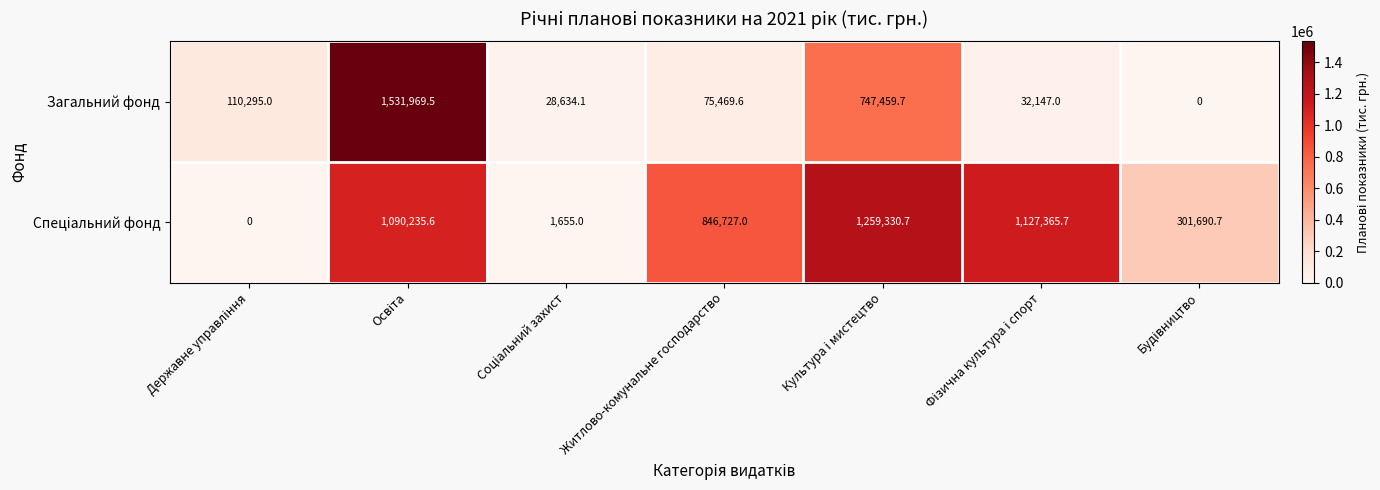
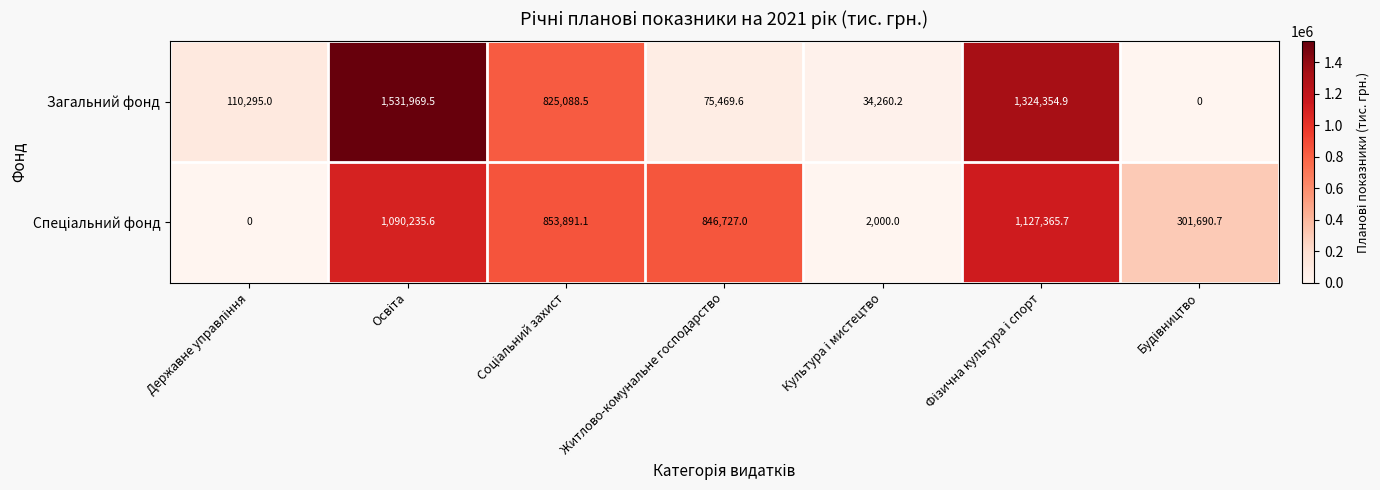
Загальний фонд, Соціальний захист: 28,634.1 -> 825,088.5
Загальний фонд, Культура і мистецтво: 747,459.7 -> 34,260.2
Загальний фонд, Фізична культура і спорт: 32,147.0 -> 1,324,354.9
Спеціальний фонд, Соціальний захист: 1,655.0 -> 853,891.1
Спеціальний фонд, Культура і мистецтво: 1,259,330.7 -> 2,000.0
